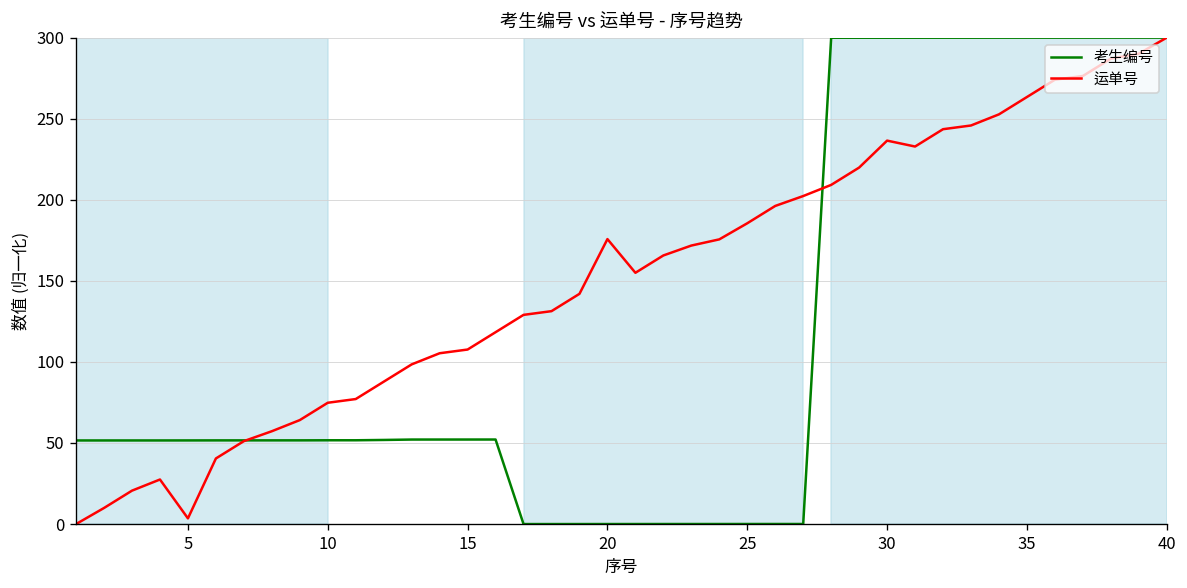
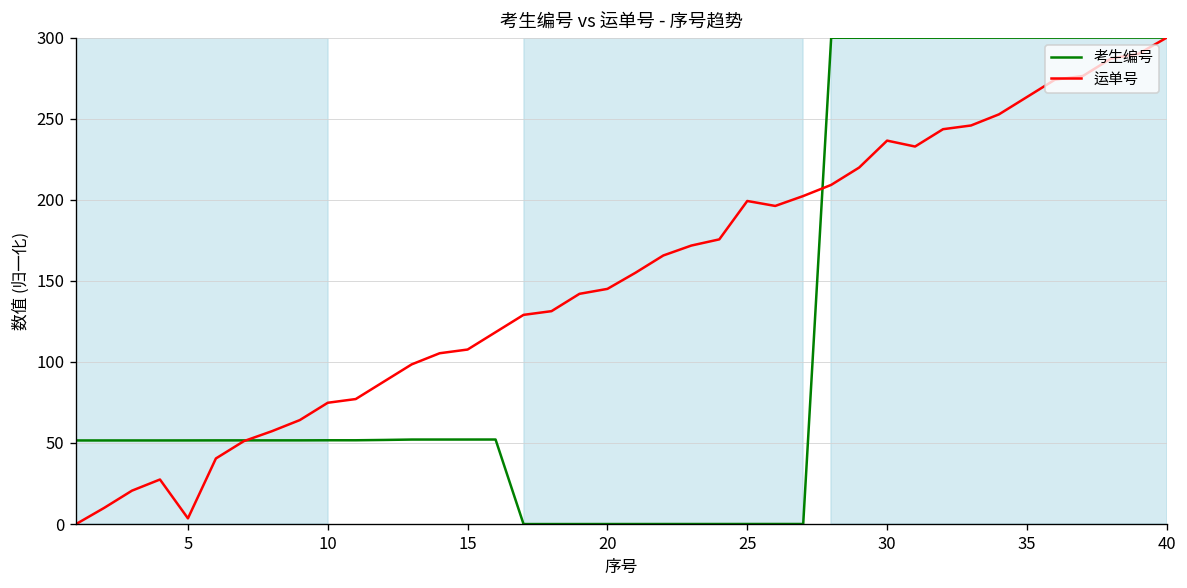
运单号, 20: 176 -> 145
运单号, 25: 185 -> 199
